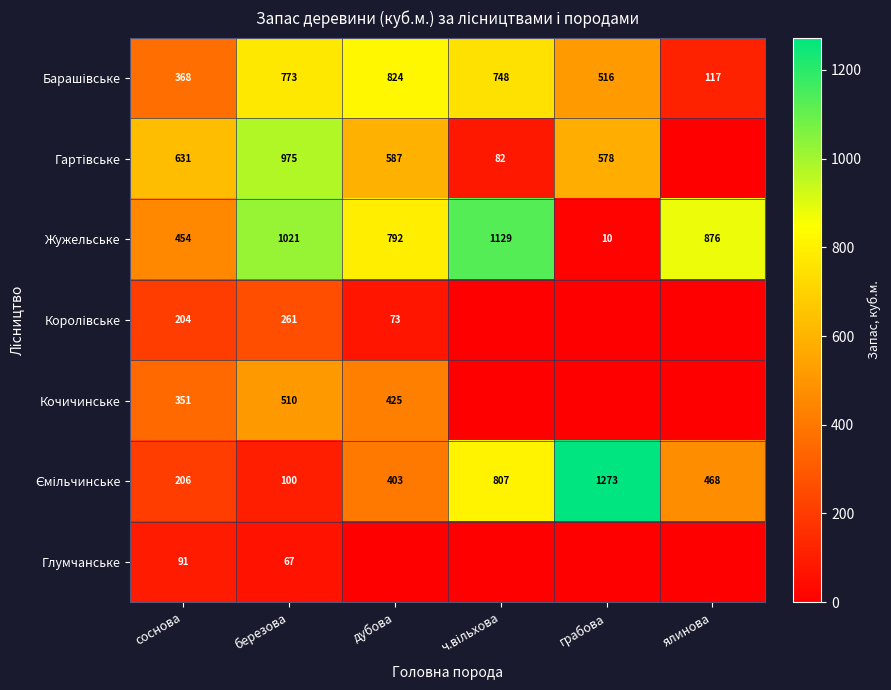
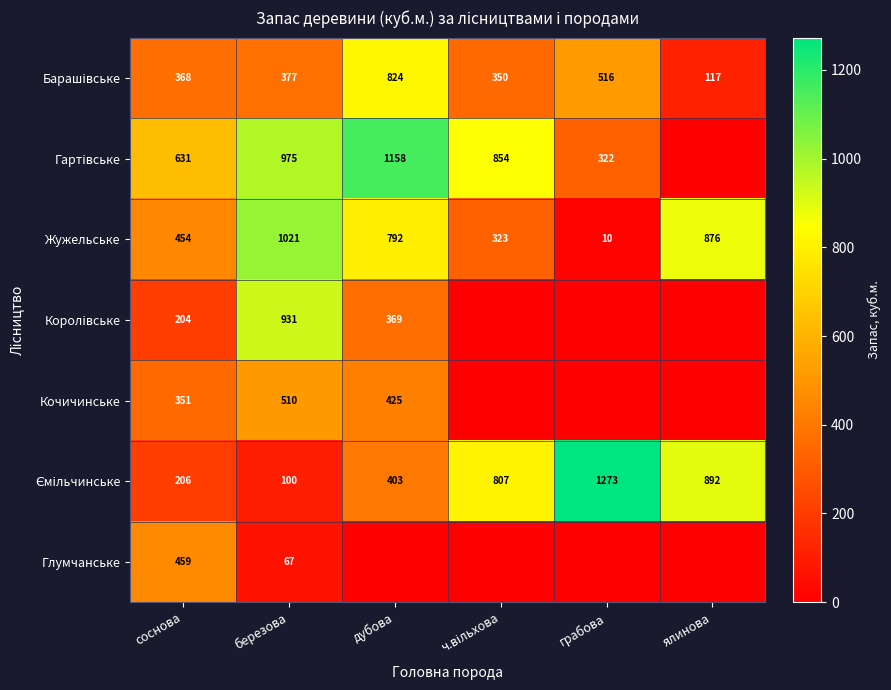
Барашівське, березова: 773 -> 377
Барашівське, ч.вільхова: 748 -> 350
Гартівське, дубова: 587 -> 1158
Гартівське, ч.вільхова: 82 -> 854
Гартівське, грабова: 578 -> 322
Жужельське, ч.вільхова: 1129 -> 323
Королівське, березова: 261 -> 931
Королівське, дубова: 73 -> 369
Ємільчинське, ялинова: 468 -> 892
Глумчанське, соснова: 91 -> 459
